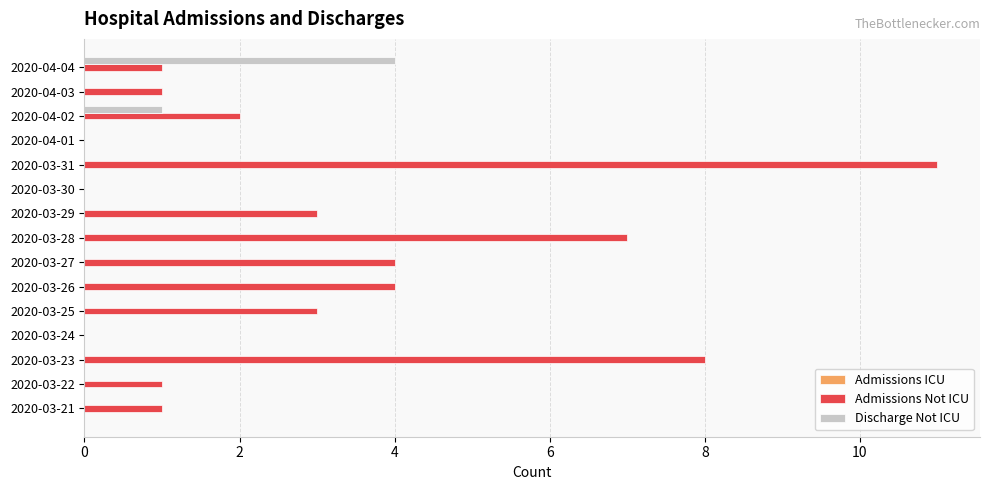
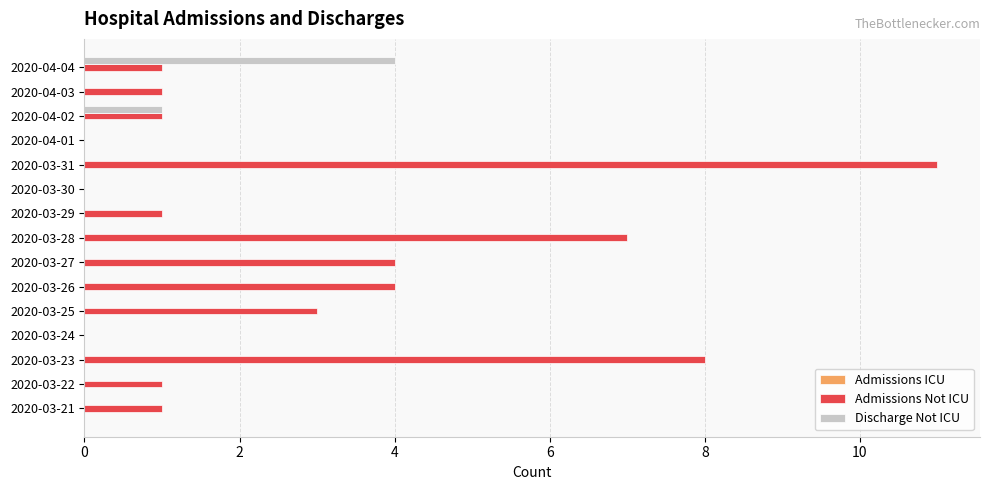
Admissions Not ICU, 2020-04-02: 2 -> 1
Admissions Not ICU, 2020-03-29: 3 -> 1
